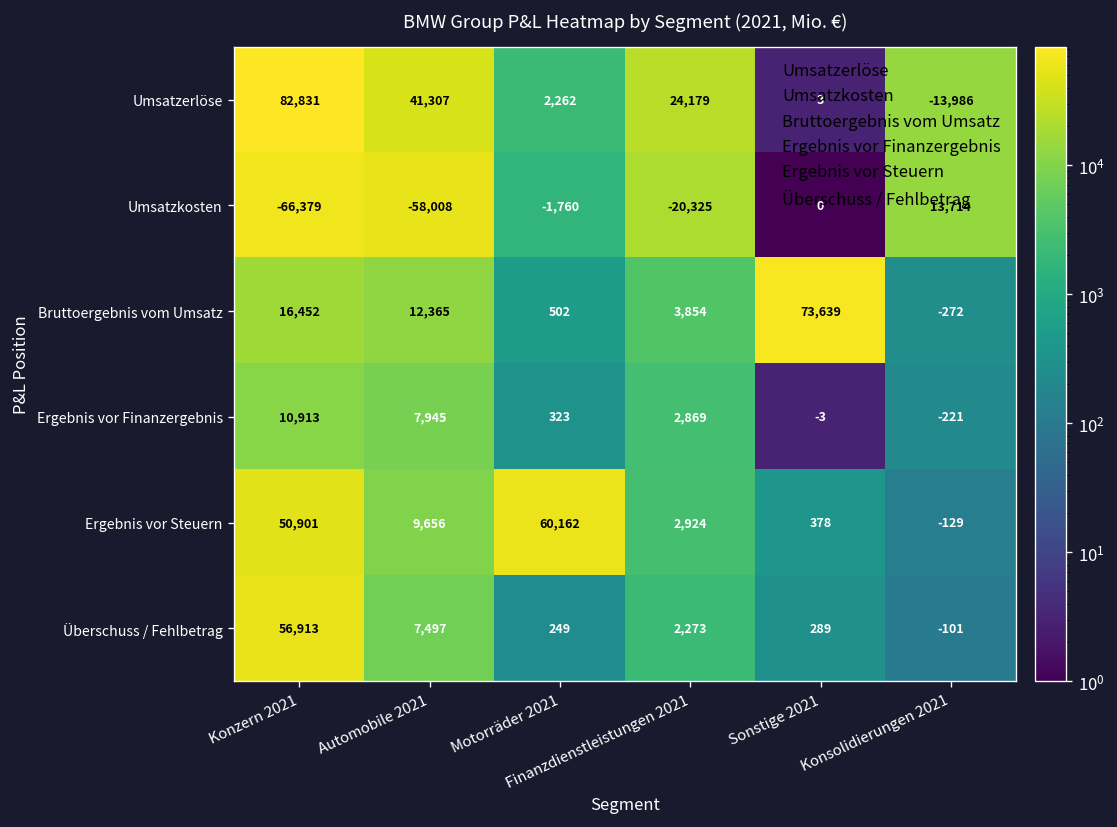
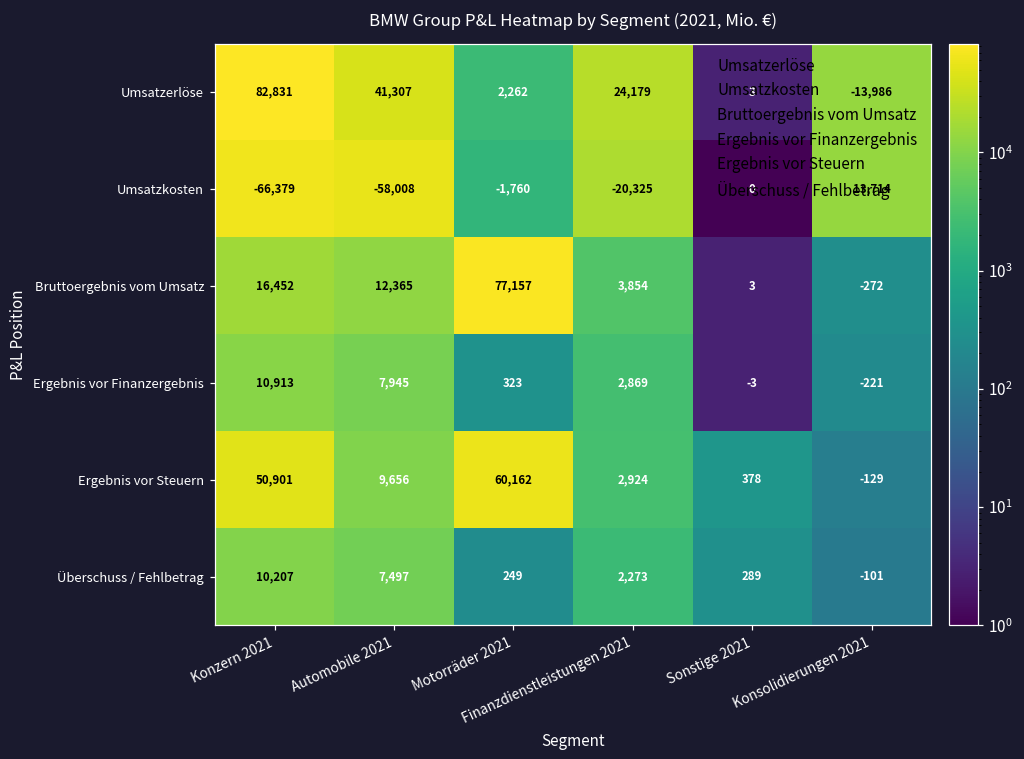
Bruttoergebnis vom Umsatz, Motorräder 2021: 502 -> 77,157
Bruttoergebnis vom Umsatz, Sonstige 2021: 73,639 -> 3
Überschuss / Fehlbetrag, Konzern 2021: 56,913 -> 10,207
